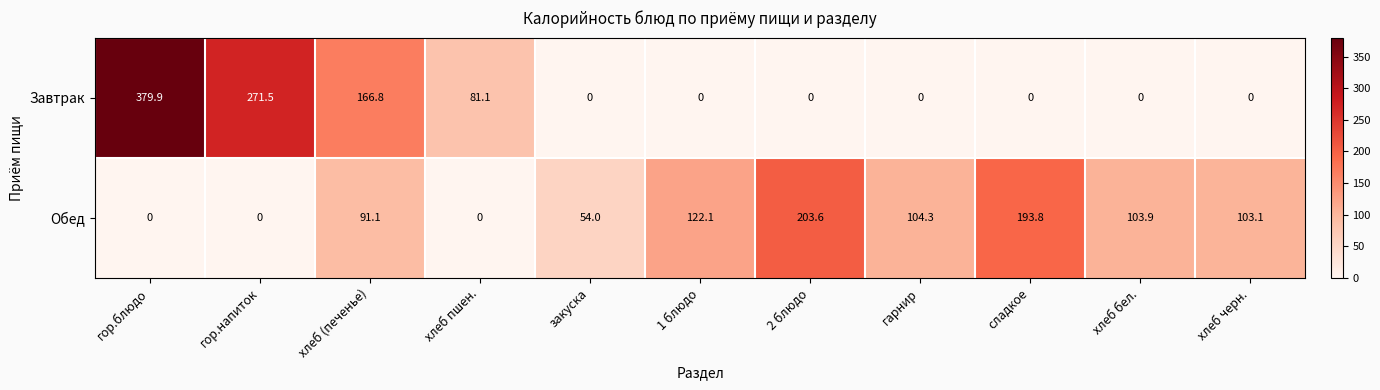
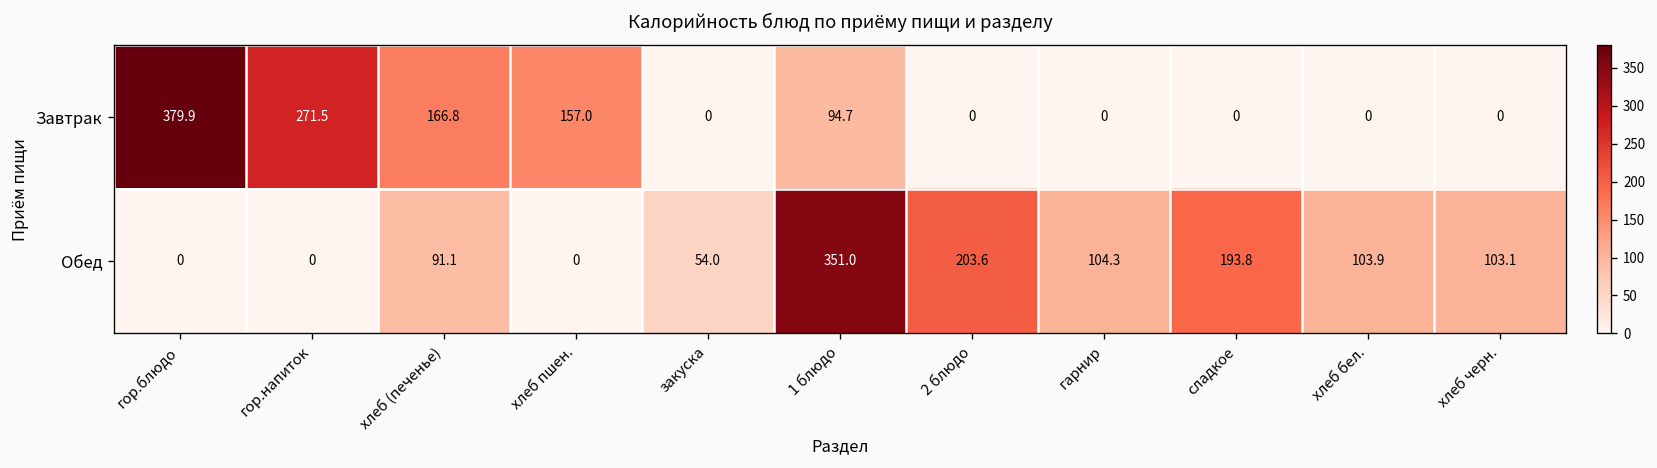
Завтрак, хлеб пшен.: 81.1 -> 157.0
Завтрак, 1 блюдо: 0 -> 94.7
Обед, 1 блюдо: 122.1 -> 351.0
